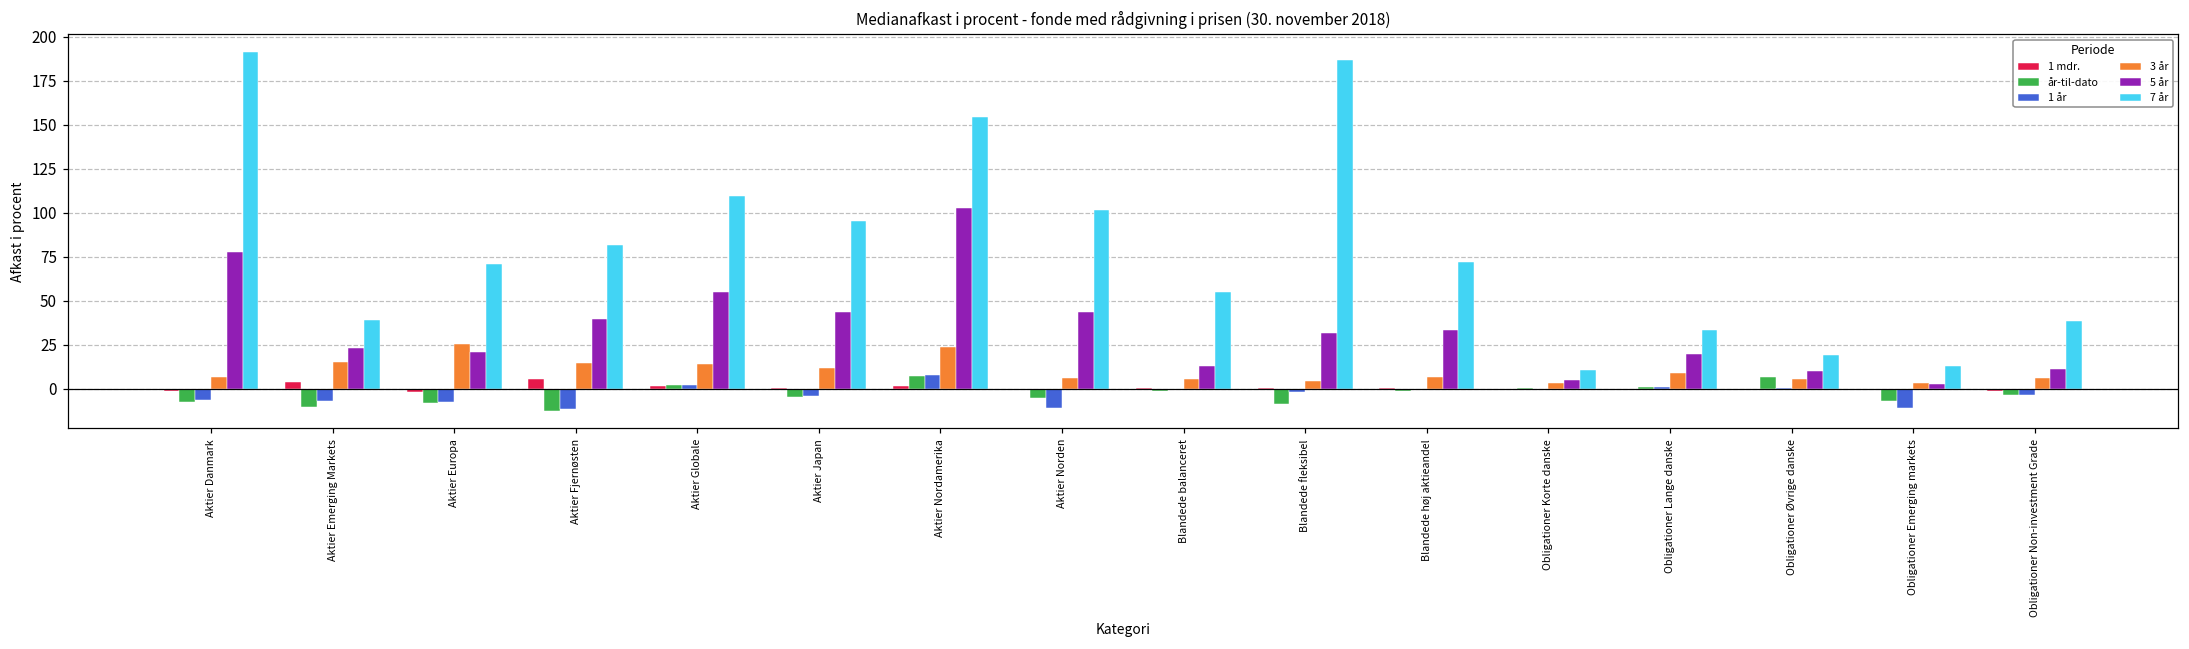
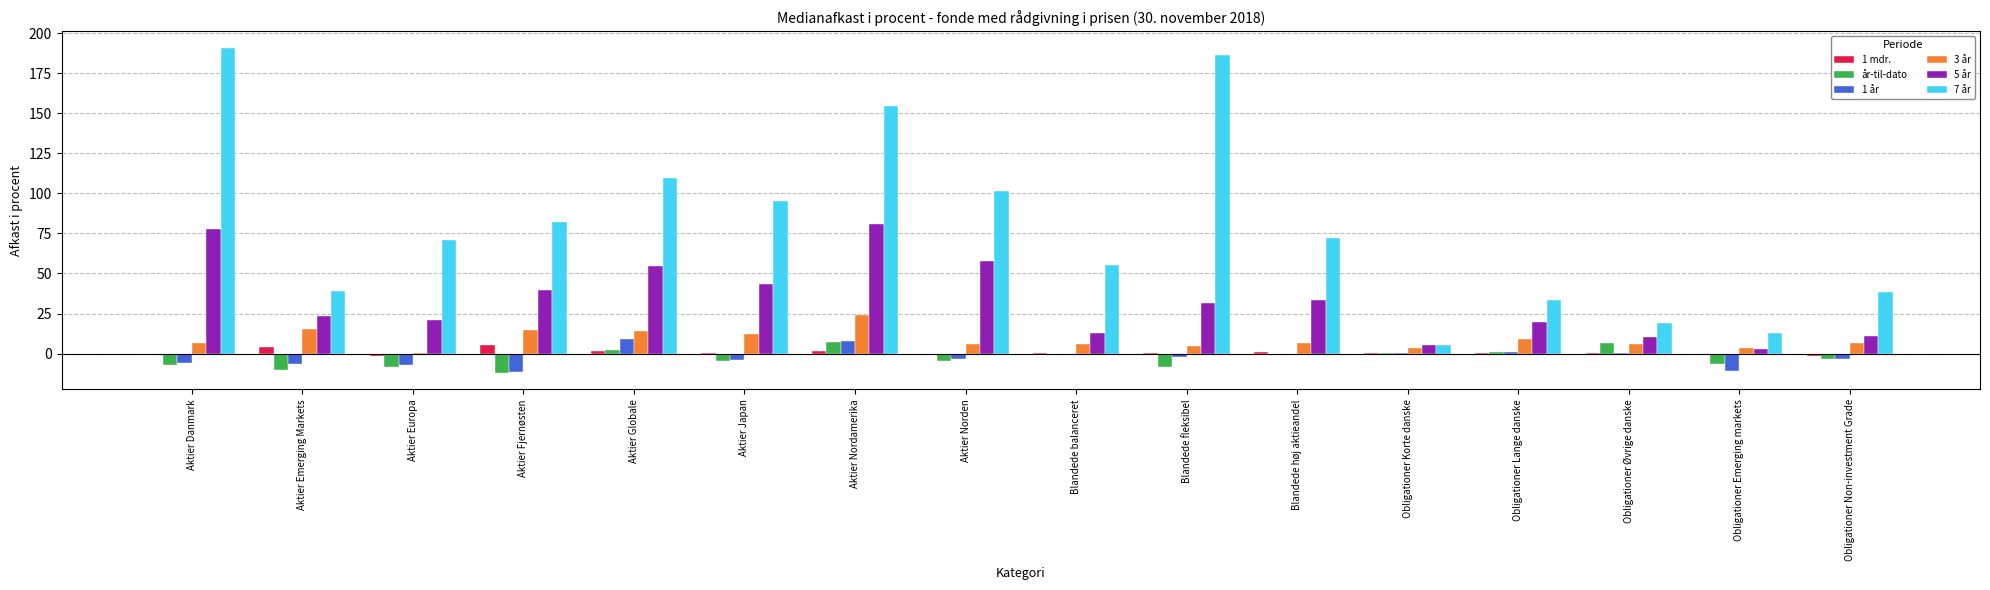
3 år, Aktier Europa: 25 -> 1
1 år, Aktier Globale: 2 -> 9
5 år, Aktier Nordamerika: 103 -> 81
1 år, Aktier Norden: -11 -> -4
5 år, Aktier Norden: 44 -> 58
7 år, Obligationer Korte danske: 11 -> 5
